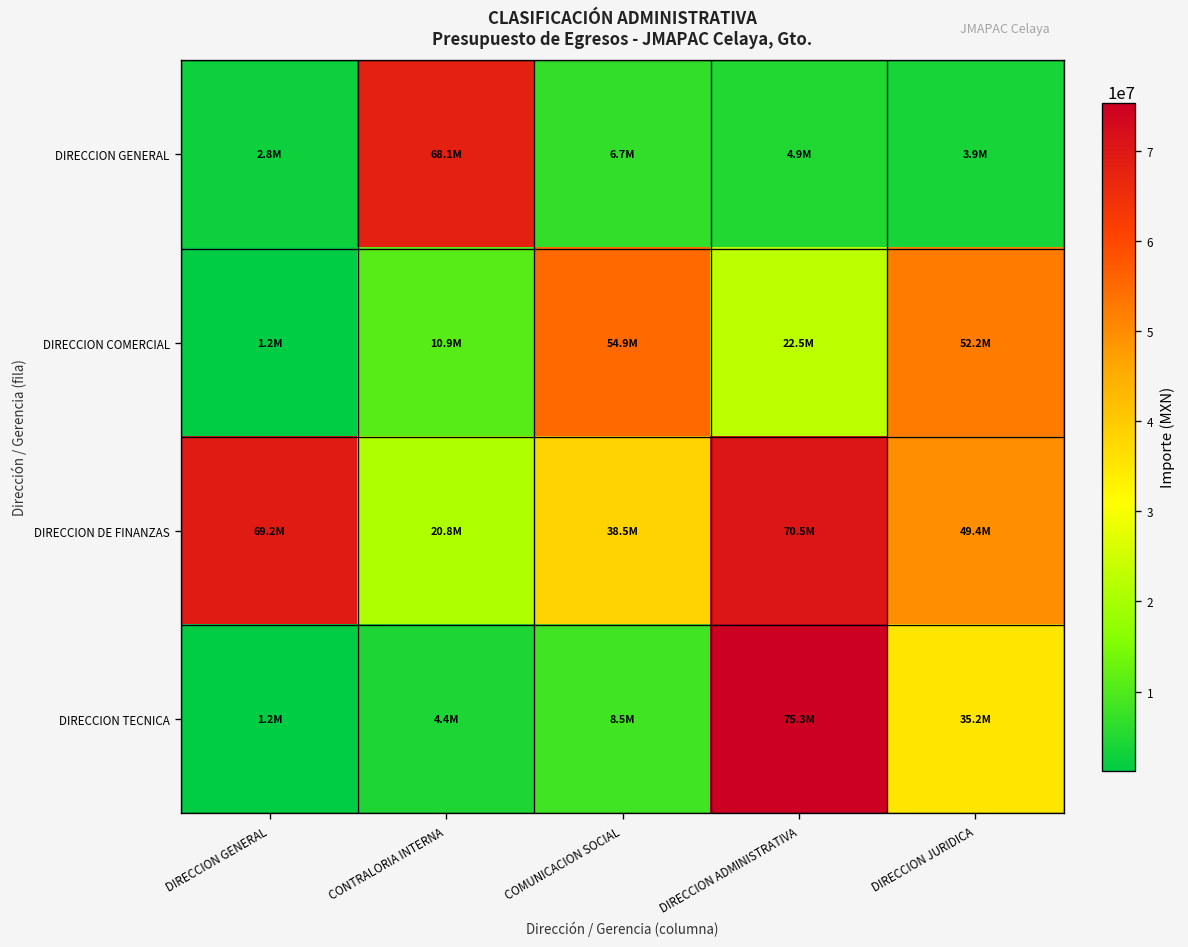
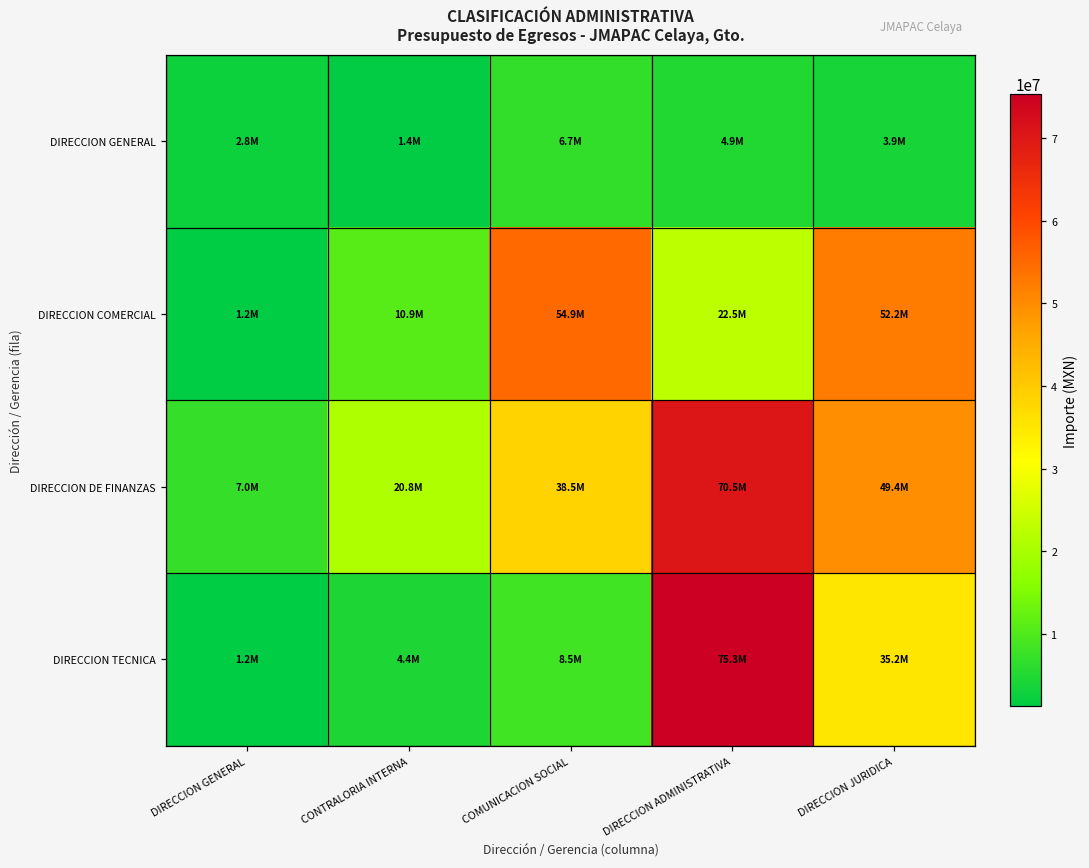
DIRECCION GENERAL, CONTRALORIA INTERNA: 68.1M -> 1.4M
DIRECCION DE FINANZAS, DIRECCION GENERAL: 69.2M -> 7.0M
